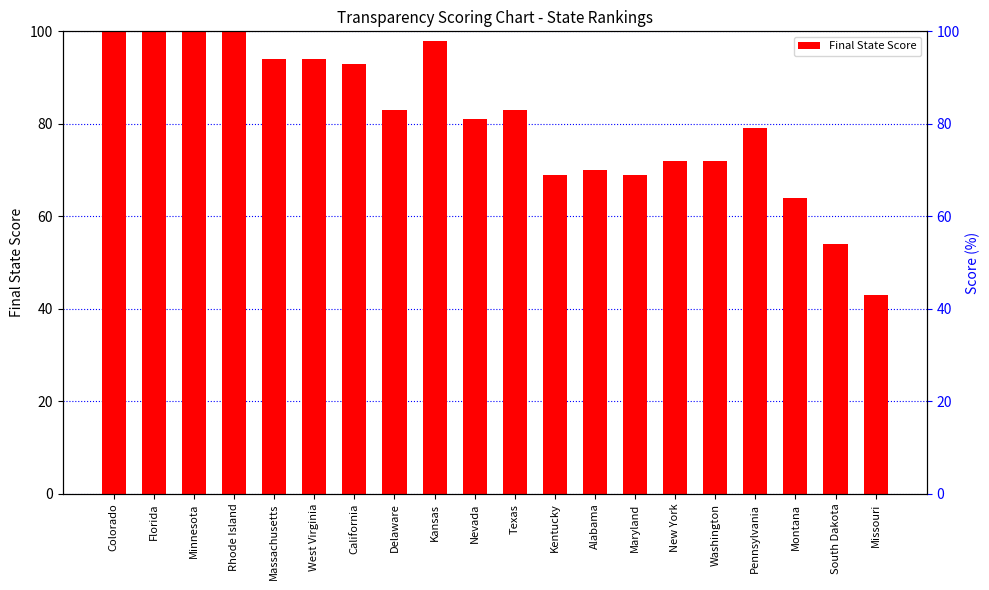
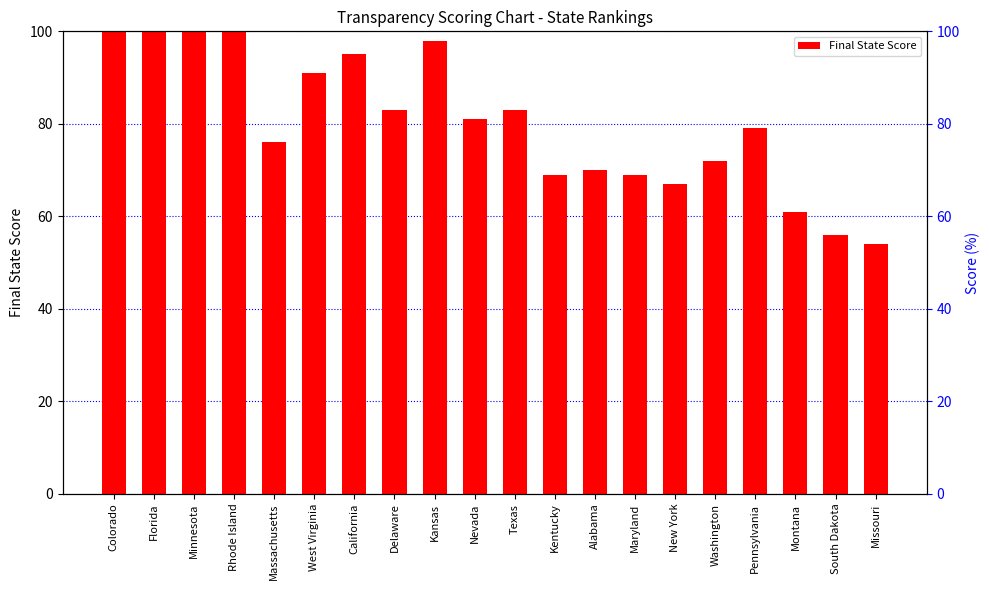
Massachusetts: 94 -> 76
West Virginia: 94 -> 91
California: 93 -> 95
New York: 72 -> 67
Montana: 64 -> 61
South Dakota: 54 -> 56
Missouri: 43 -> 54
